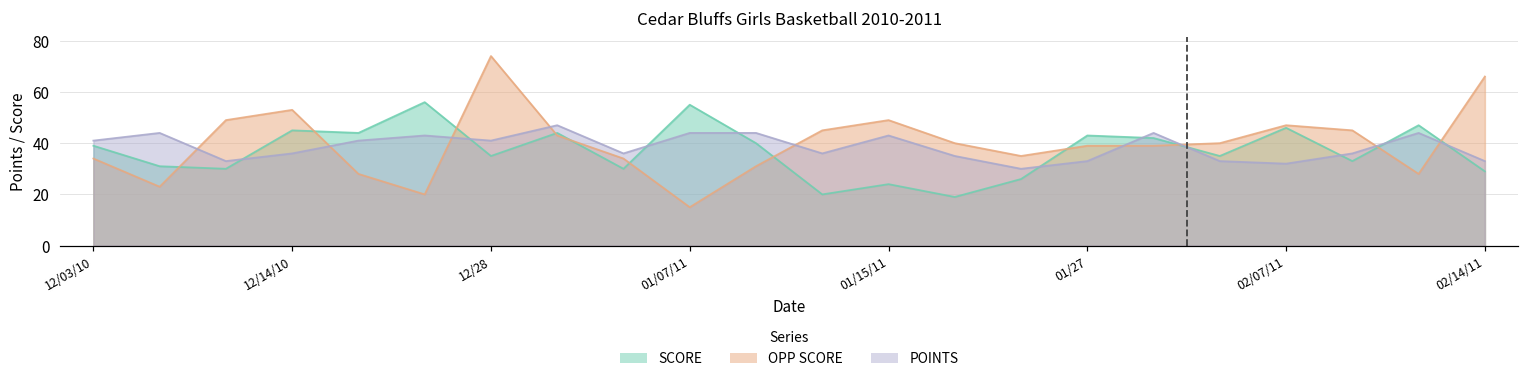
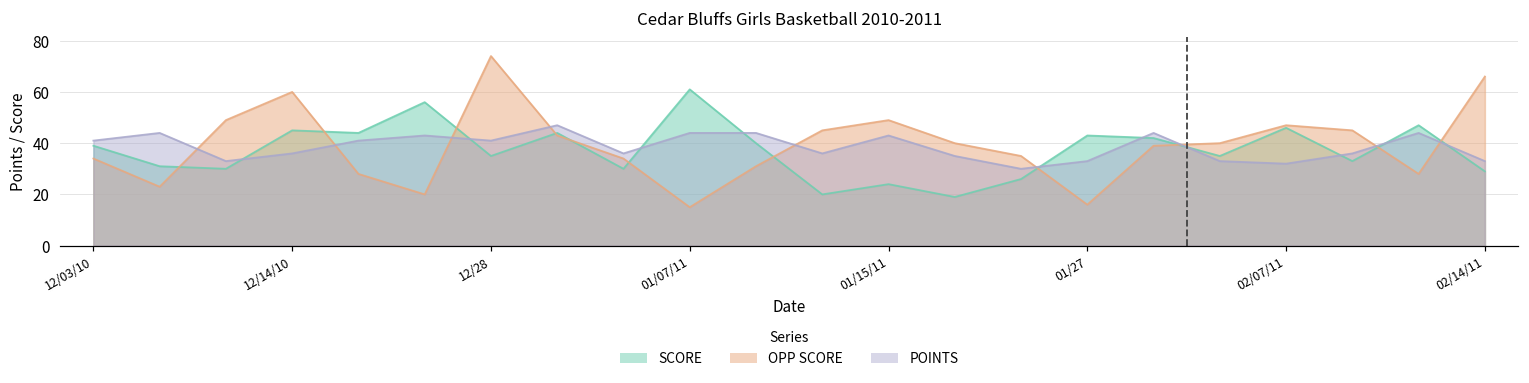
OPP SCORE, 12/14/10: 53 -> 60
SCORE, 01/07/11: 55 -> 61
OPP SCORE, 01/27: 39 -> 16
